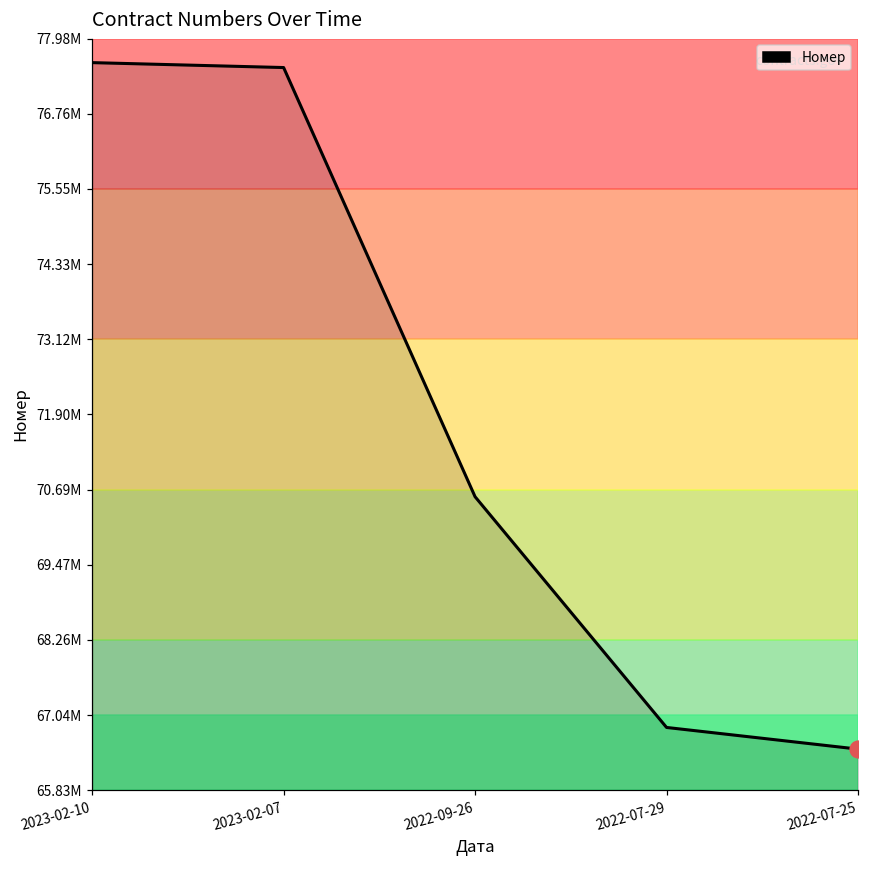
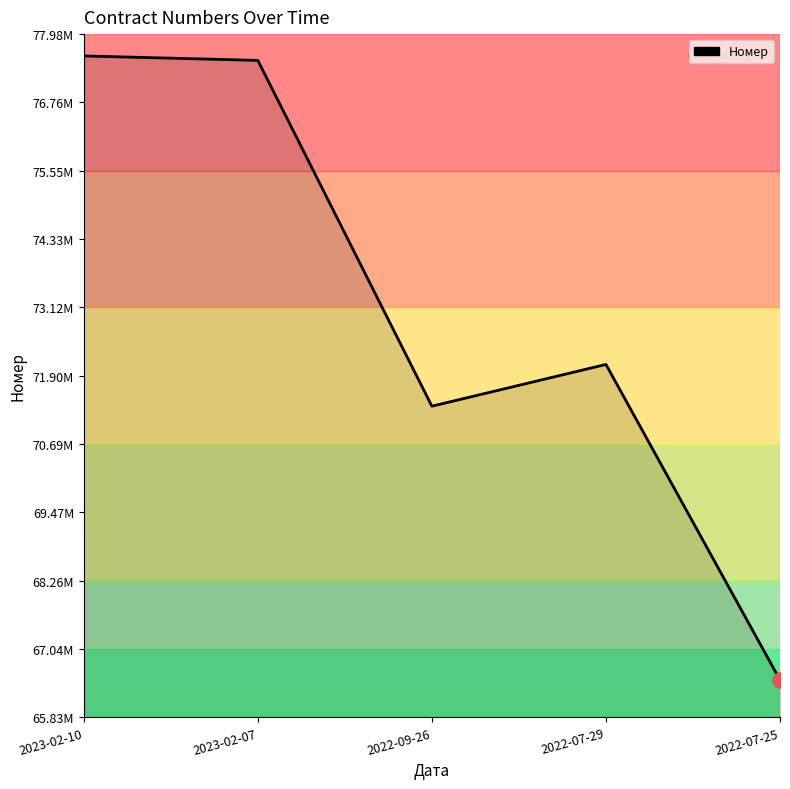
Номер, 2022-09-26: 70600000 -> 71400000
Номер, 2022-07-29: 66800000 -> 72100000
